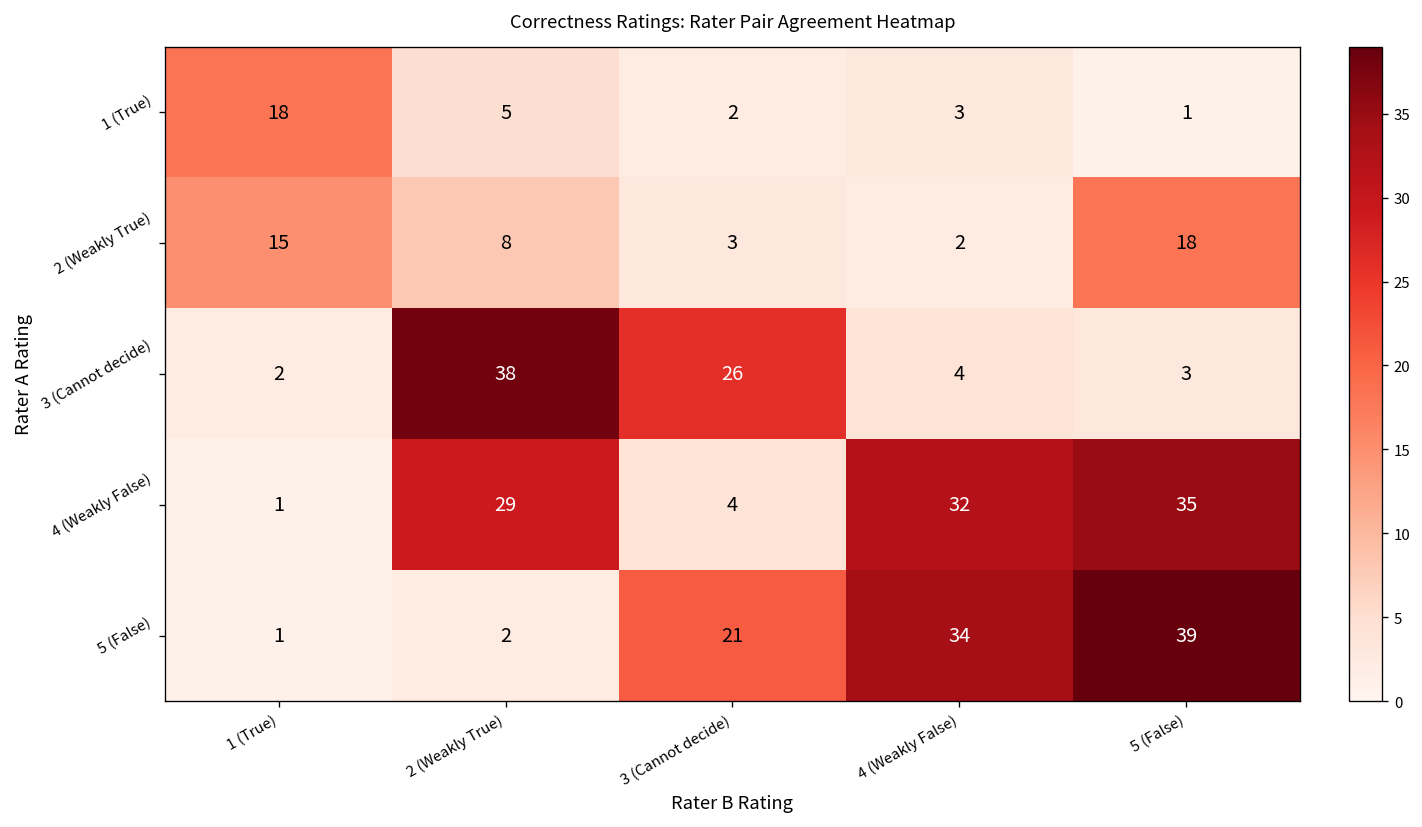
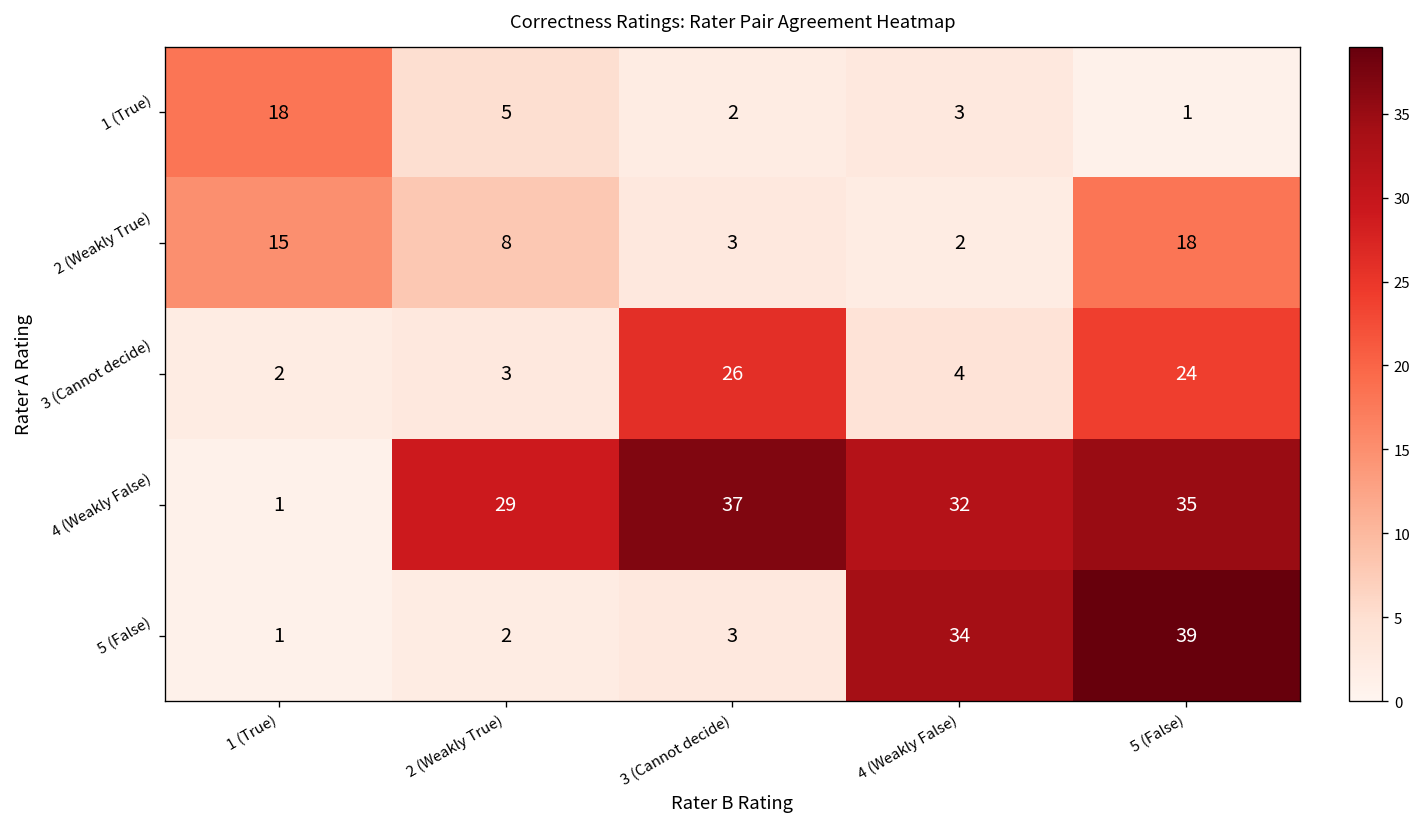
3 (Cannot decide), 2 (Weakly True): 38 -> 3
3 (Cannot decide), 5 (False): 3 -> 24
4 (Weakly False), 3 (Cannot decide): 4 -> 37
5 (False), 3 (Cannot decide): 21 -> 3
